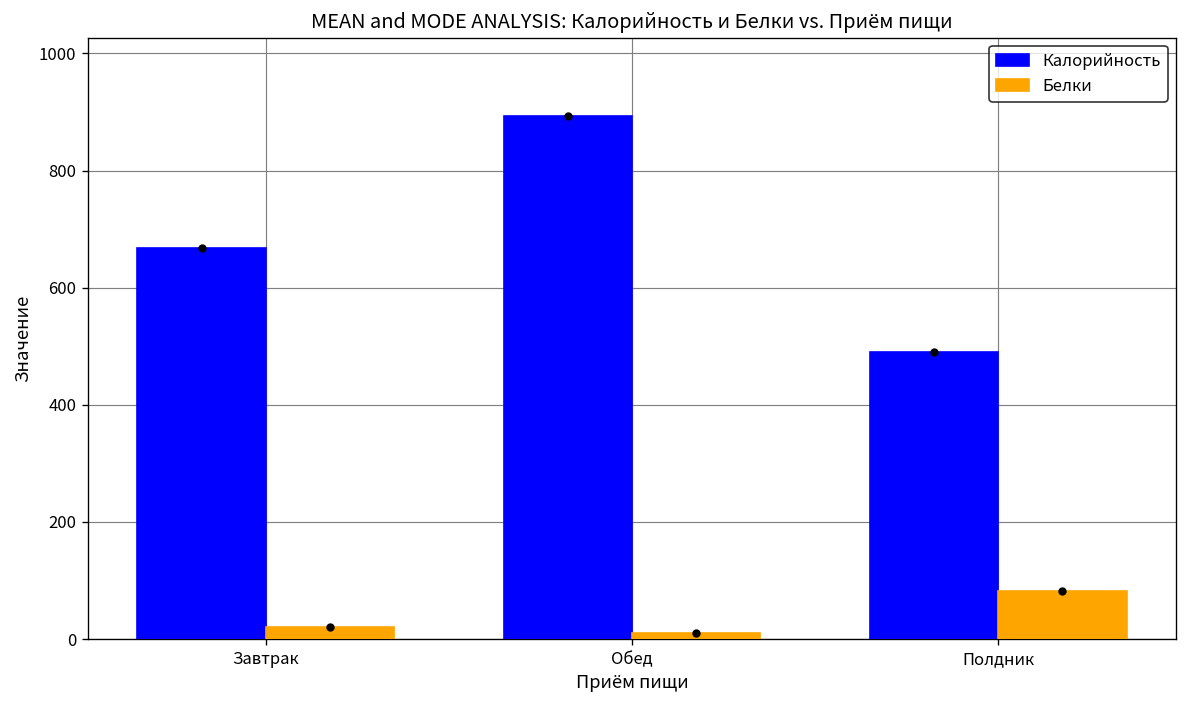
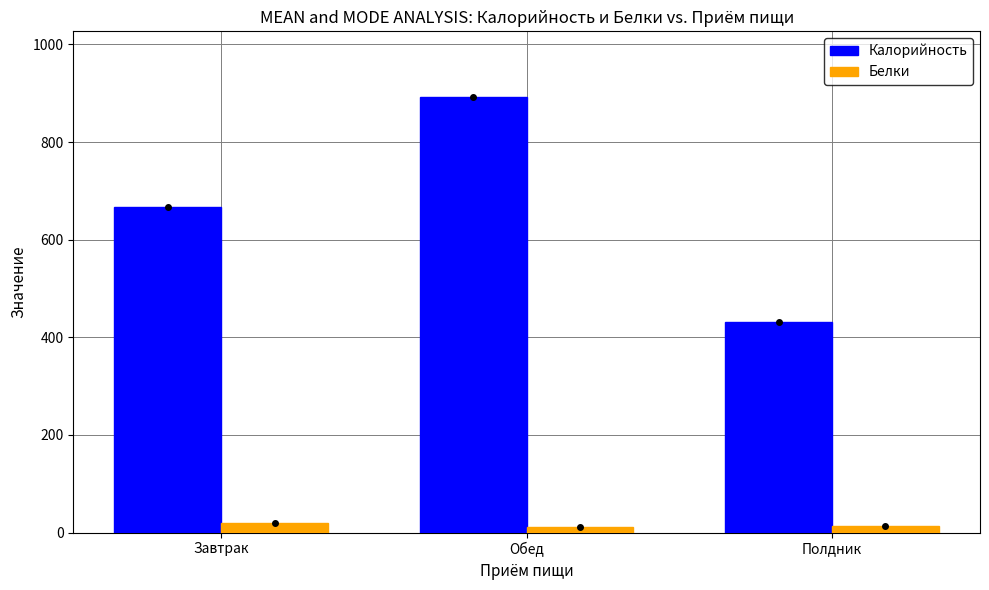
Калорийность, Полдник: 490 -> 430
Белки, Полдник: 80 -> 10
